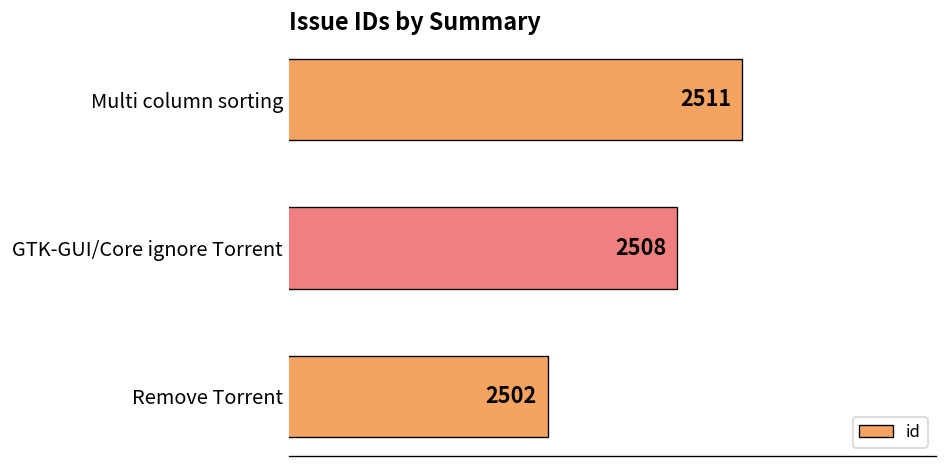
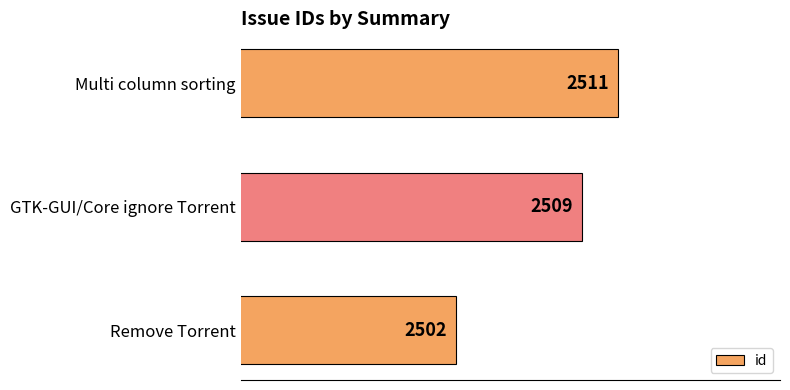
GTK-GUI/Core ignore Torrent: 2508 -> 2509
